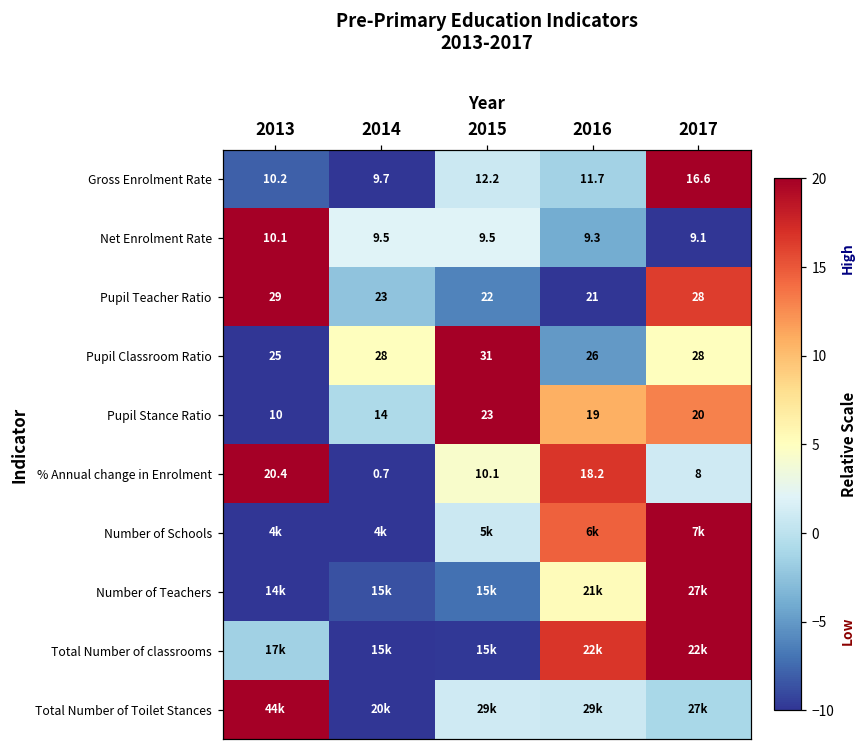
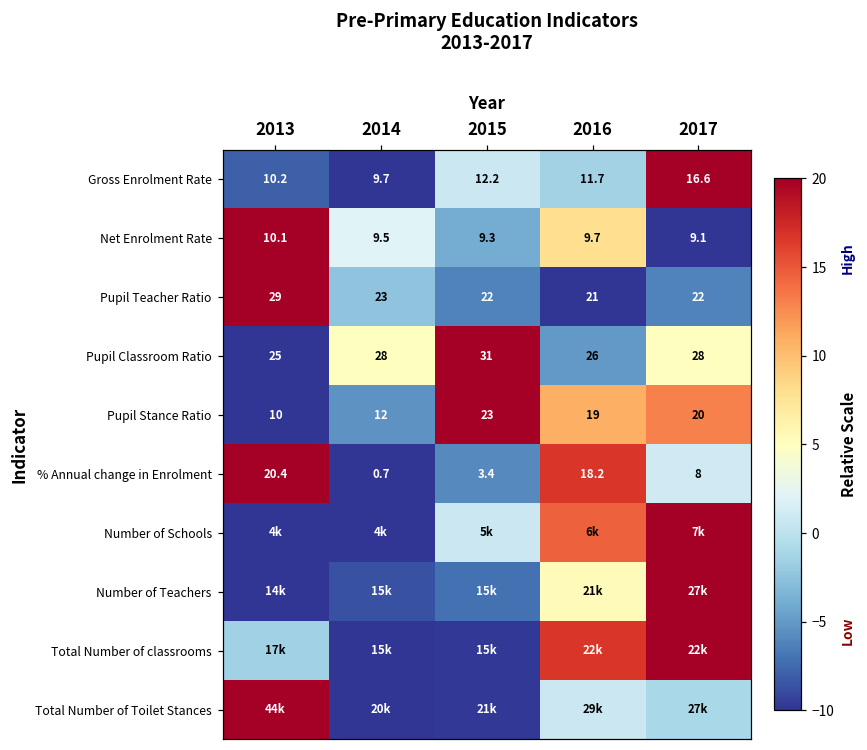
Net Enrolment Rate, 2015: 9.5 -> 9.3
Net Enrolment Rate, 2016: 9.3 -> 9.7
Pupil Teacher Ratio, 2017: 28 -> 22
Pupil Stance Ratio, 2014: 14 -> 12
% Annual change in Enrolment, 2015: 10.1 -> 3.4
Total Number of Toilet Stances, 2015: 29k -> 21k
